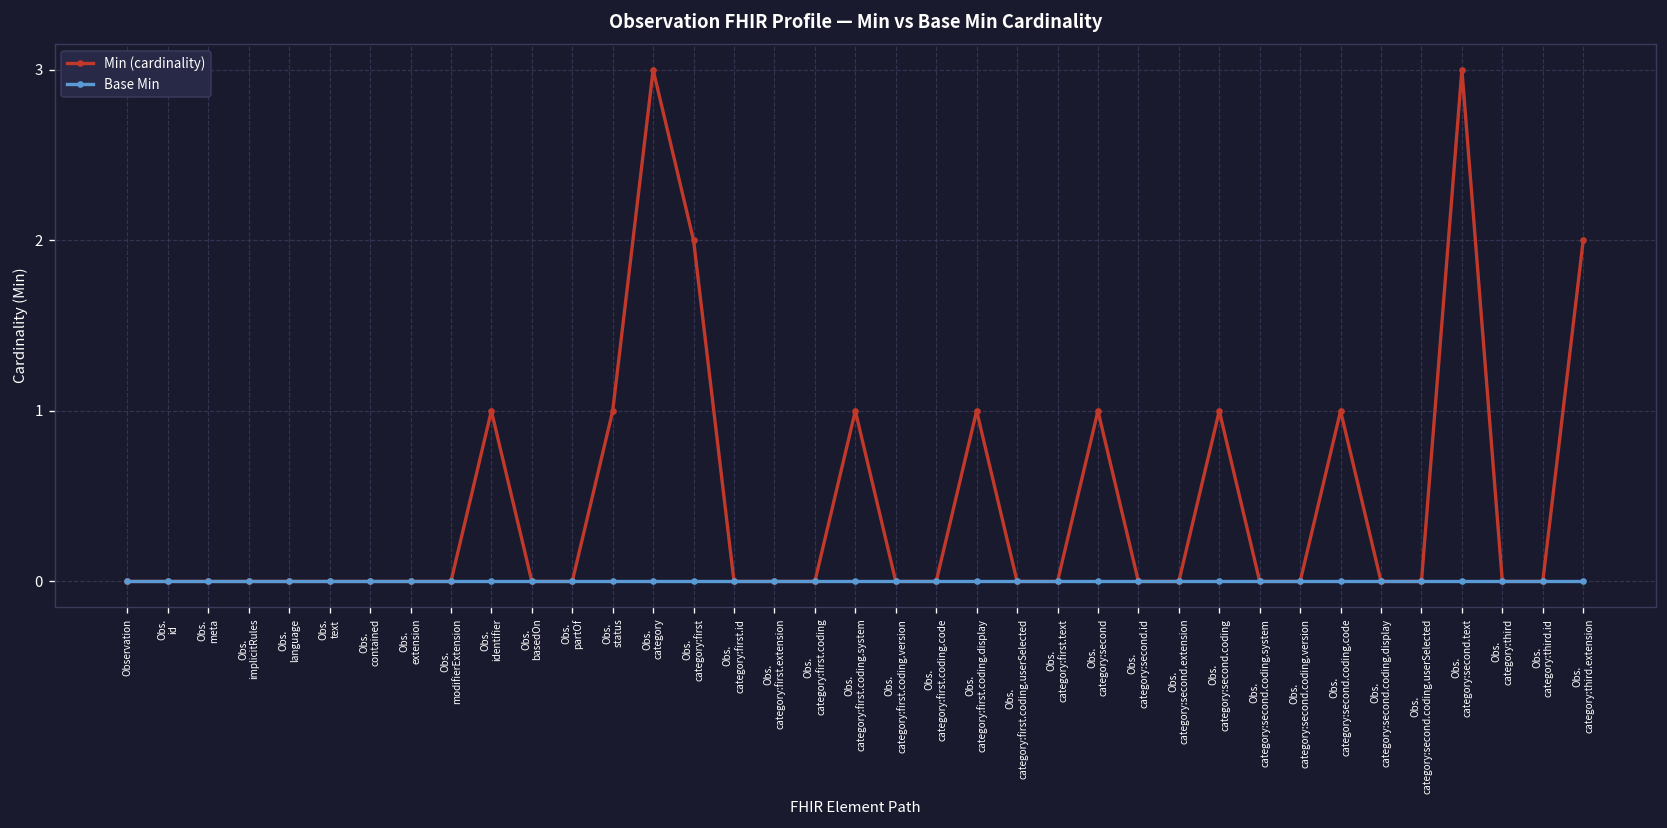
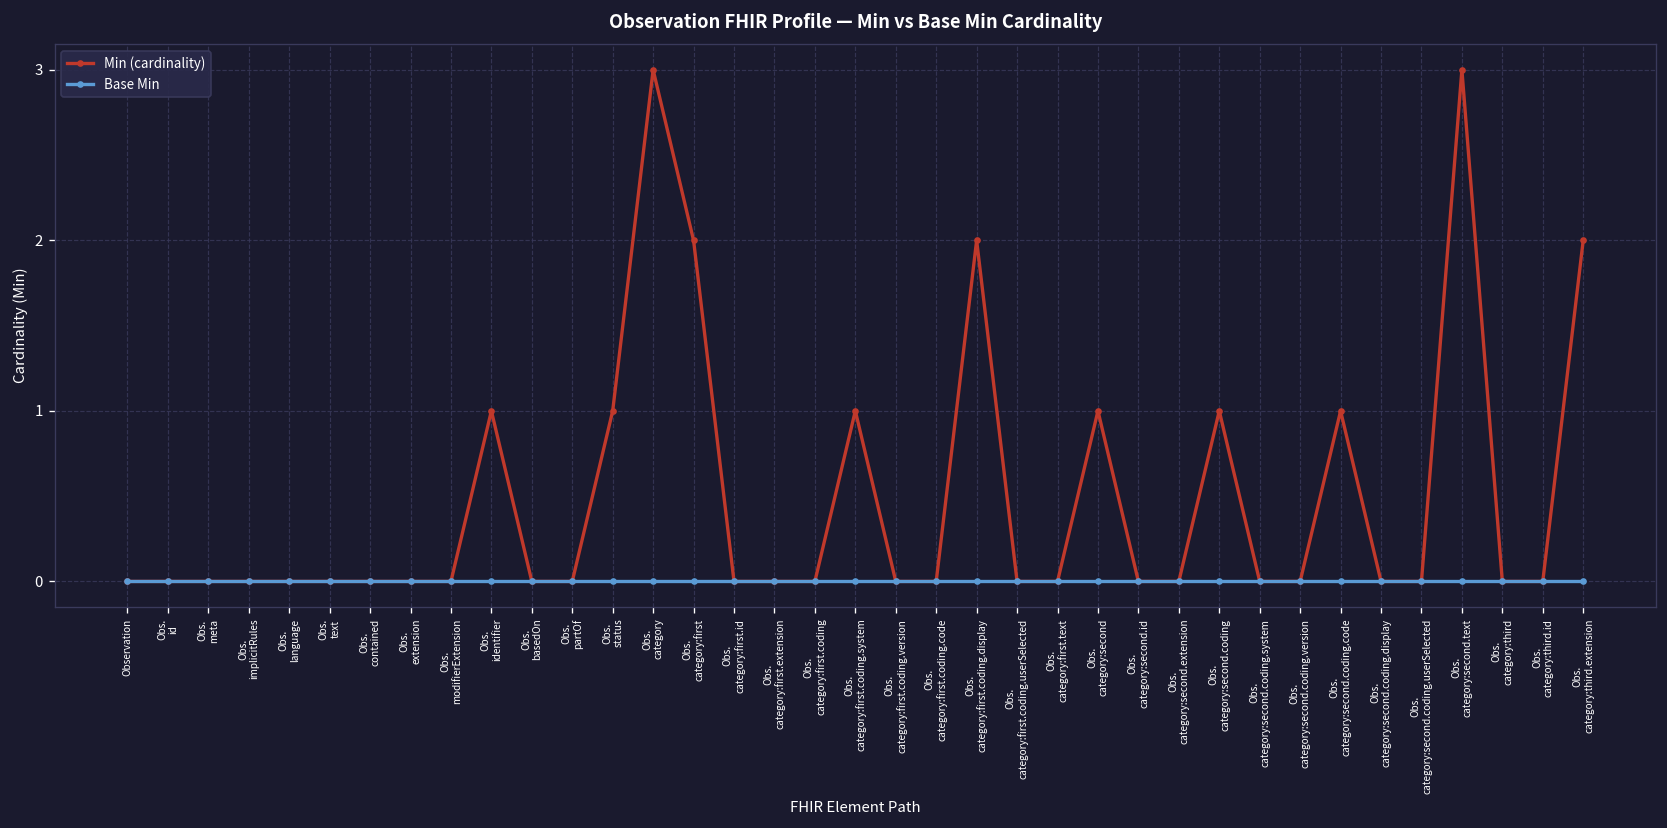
Min (cardinality), Obs. category:first.coding.display: 1 -> 2
